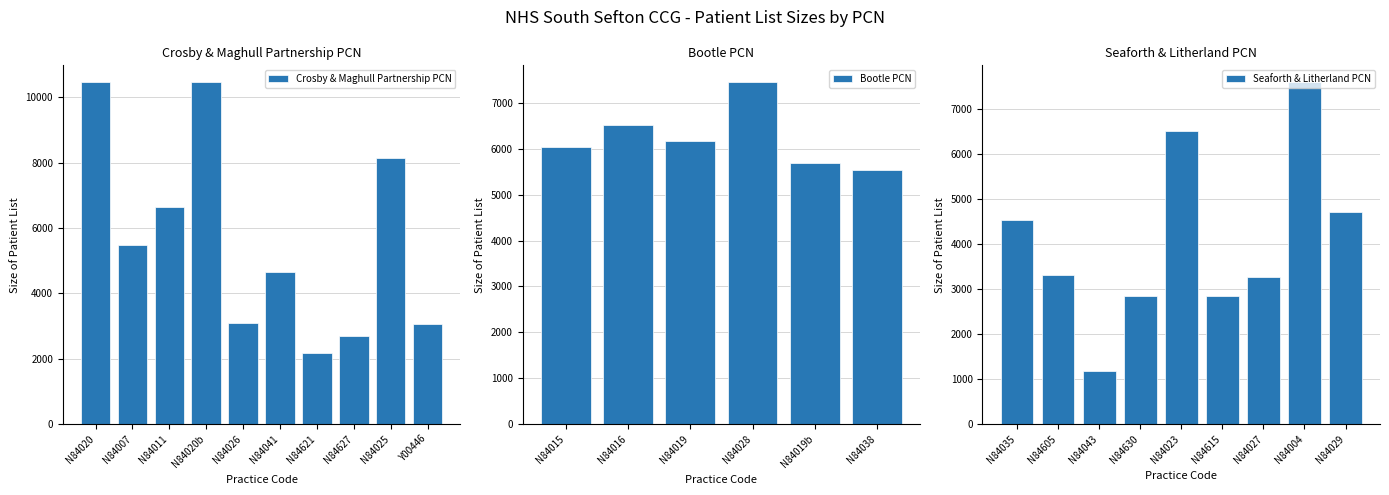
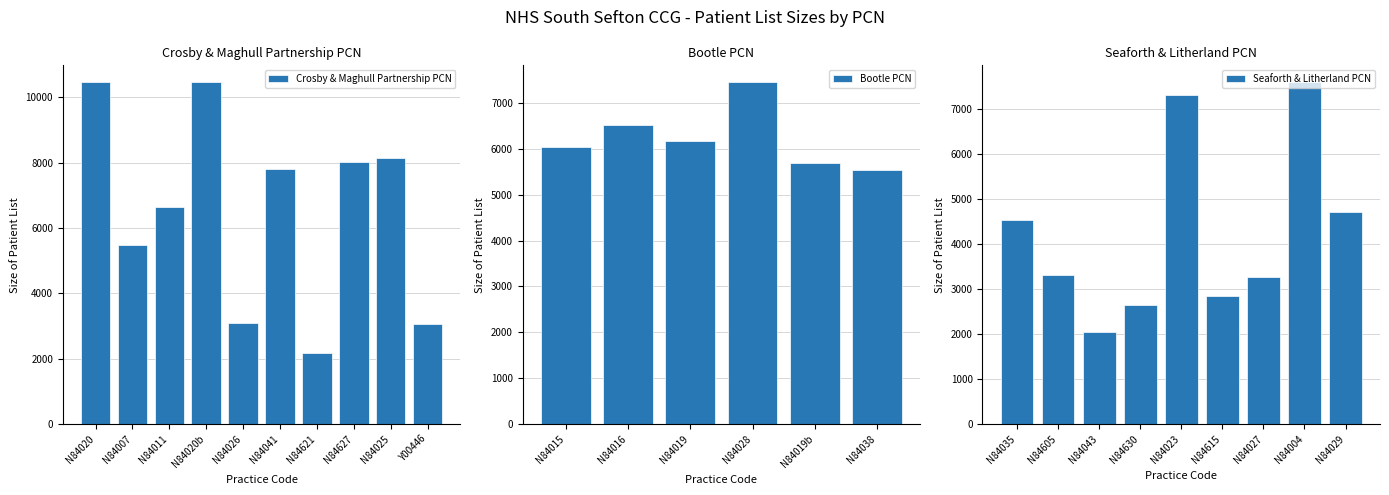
Crosby & Maghull Partnership PCN, N84041: 4700 -> 7800
Crosby & Maghull Partnership PCN, N84627: 2700 -> 8000
Seaforth & Litherland PCN, N84043: 1200 -> 2000
Seaforth & Litherland PCN, N84630: 2800 -> 2700
Seaforth & Litherland PCN, N84023: 6500 -> 7300
